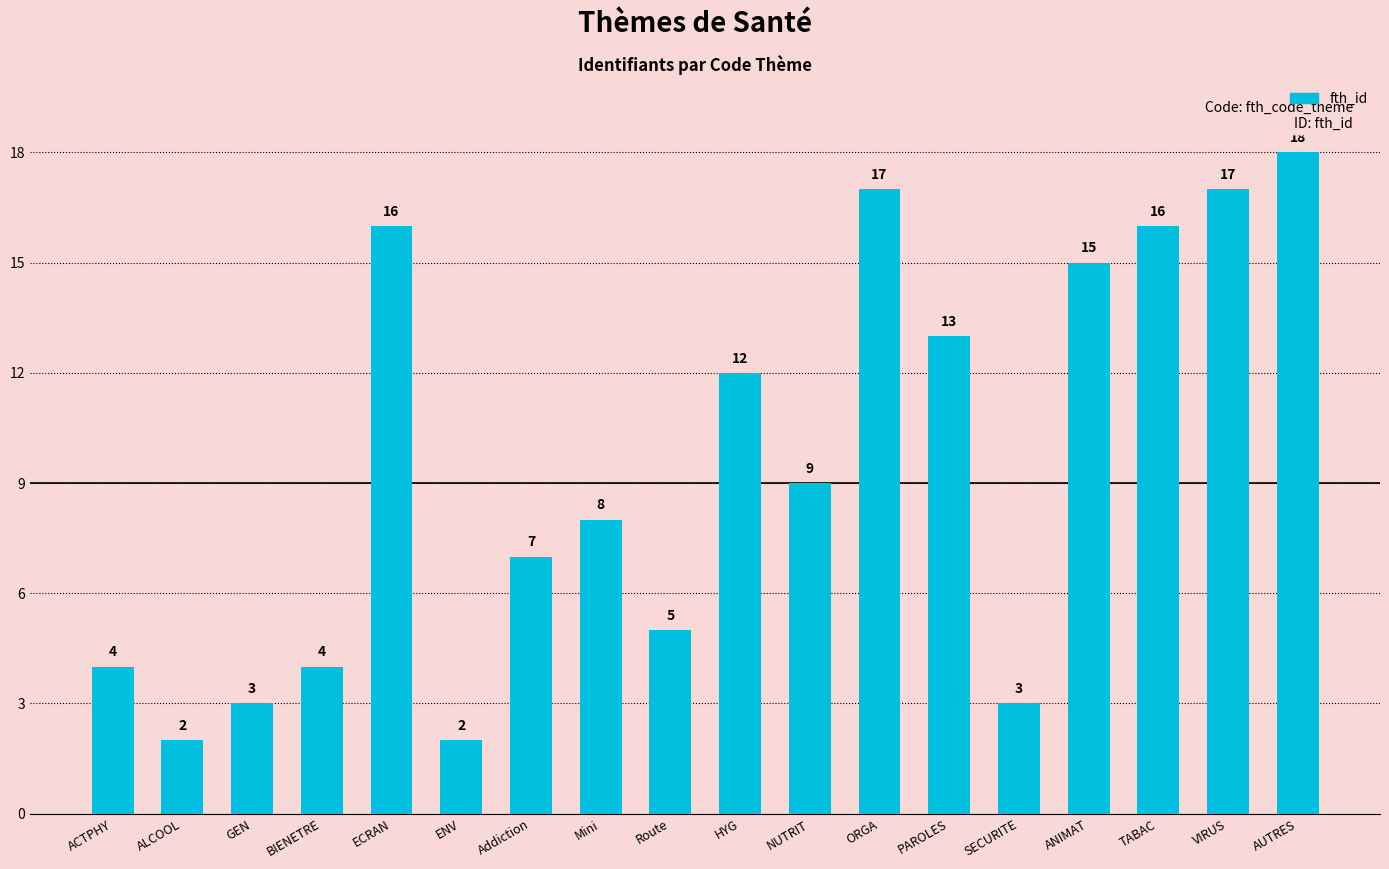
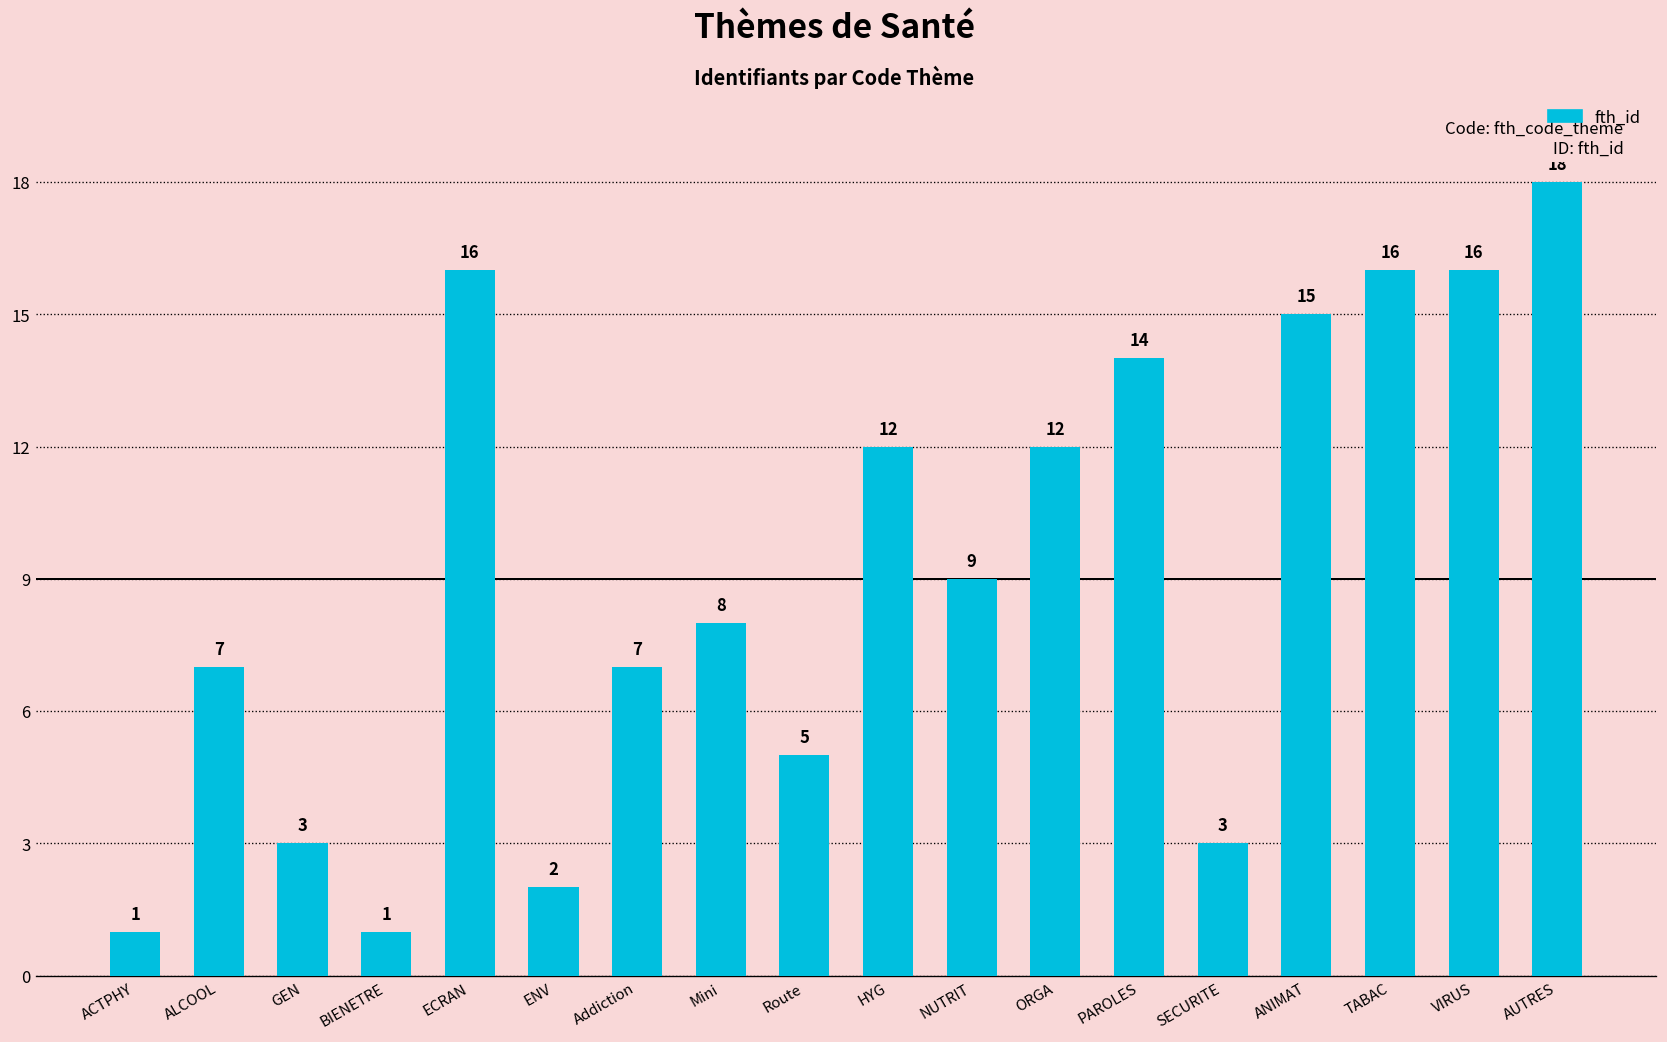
ACTPHY: 4 -> 1
ALCOOL: 2 -> 7
BIENETRE: 4 -> 1
ORGA: 17 -> 12
PAROLES: 13 -> 14
VIRUS: 17 -> 16
